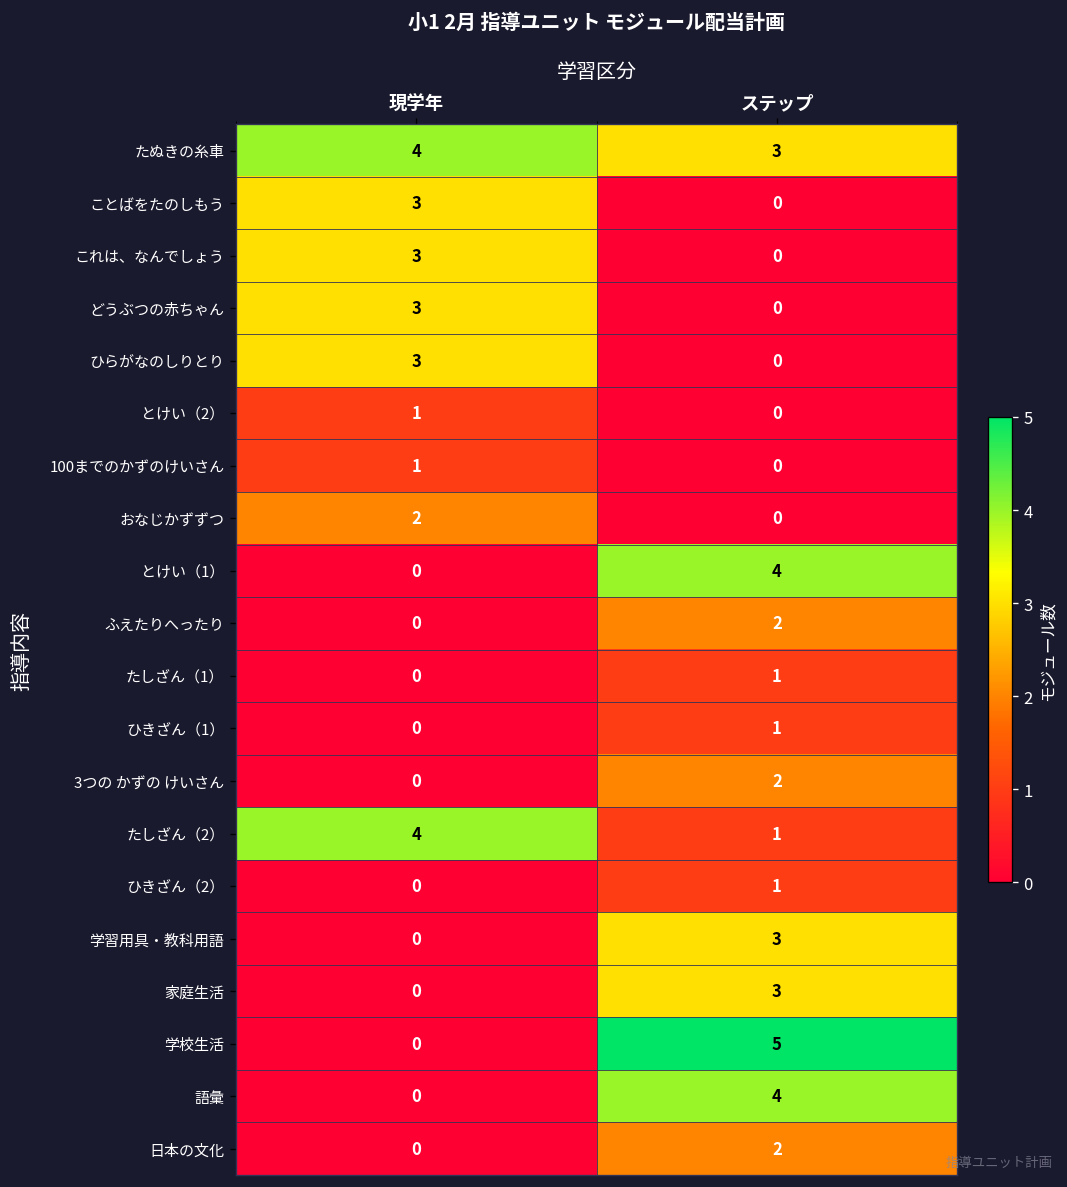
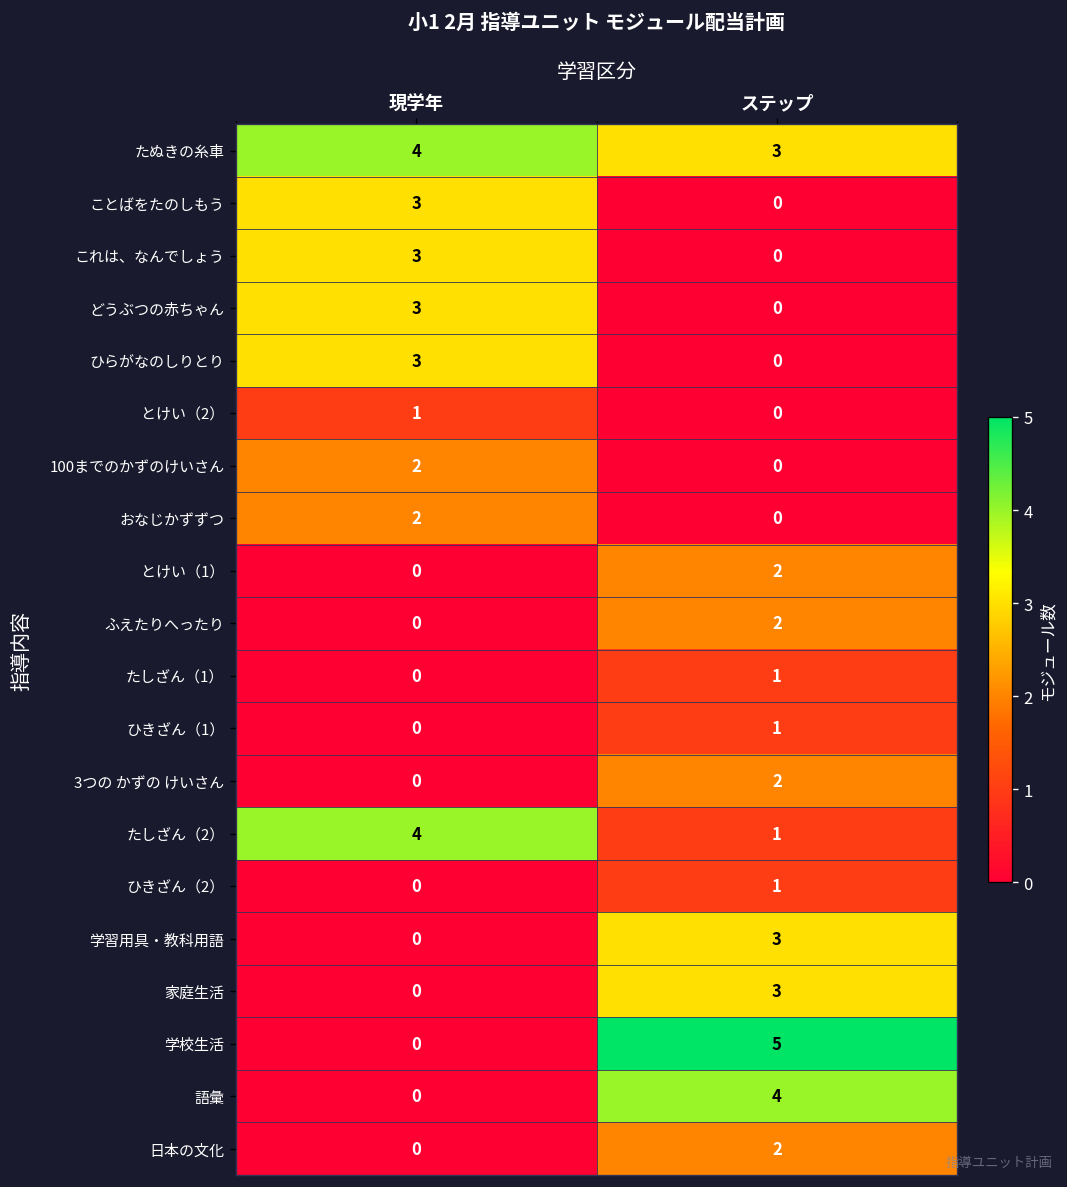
100までのかずのけいさん, 現学年: 1 -> 2
とけい（1）, ステップ: 4 -> 2
